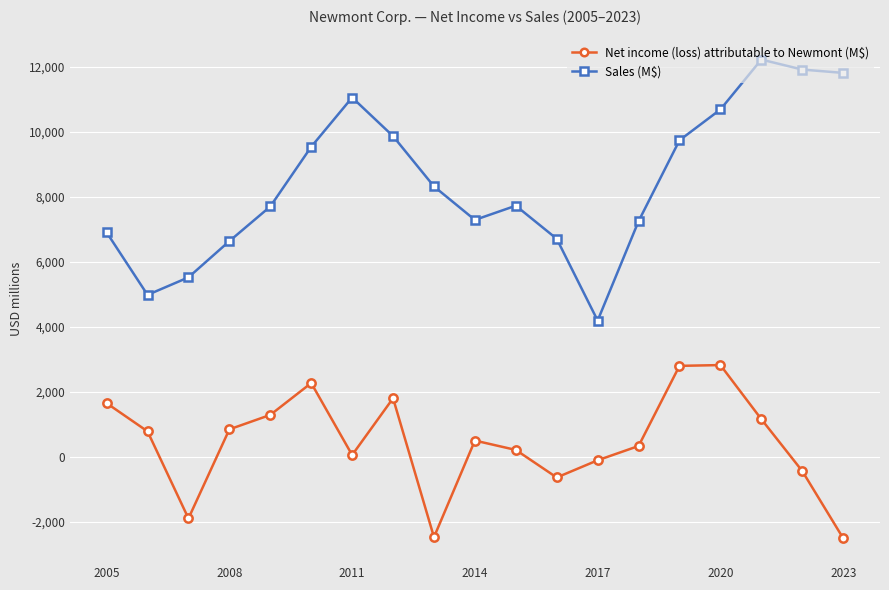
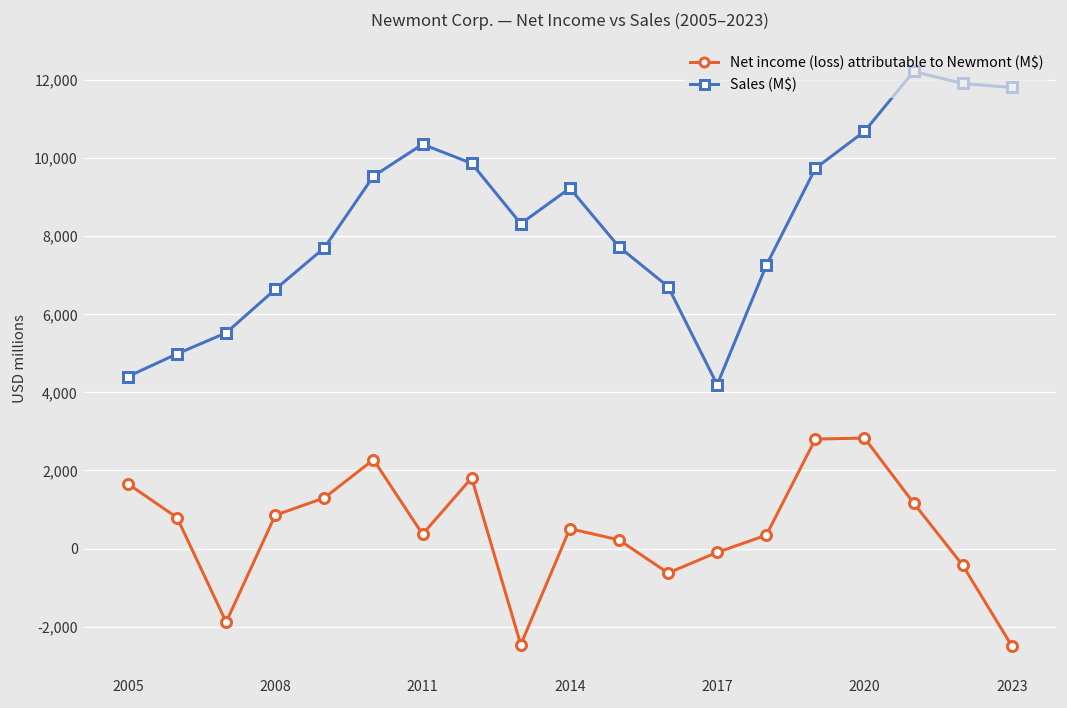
Sales (M$), 2005: 6,900 -> 4,400
Net income (loss) attributable to Newmont (M$), 2011: 100 -> 400
Sales (M$), 2011: 11,100 -> 10,400
Sales (M$), 2014: 7,300 -> 9,200
